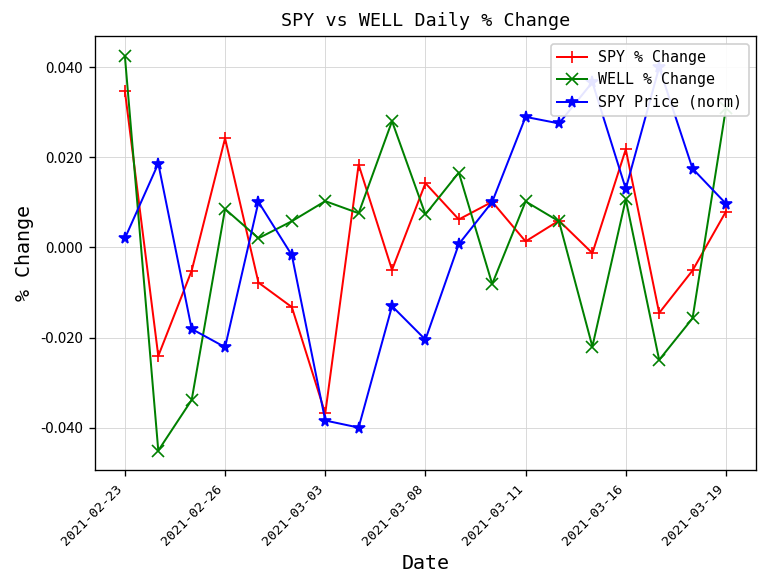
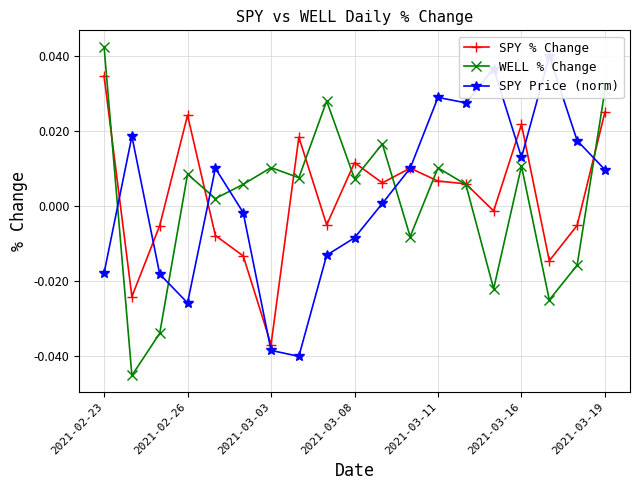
SPY Price (norm), 2021-02-23: 0.002 -> -0.018
SPY Price (norm), 2021-02-26: -0.022 -> -0.026
SPY % Change, 2021-03-08: 0.014 -> 0.012
SPY Price (norm), 2021-03-08: -0.020 -> -0.008
SPY % Change, 2021-03-11: 0.001 -> 0.007
SPY % Change, 2021-03-19: 0.008 -> 0.025
